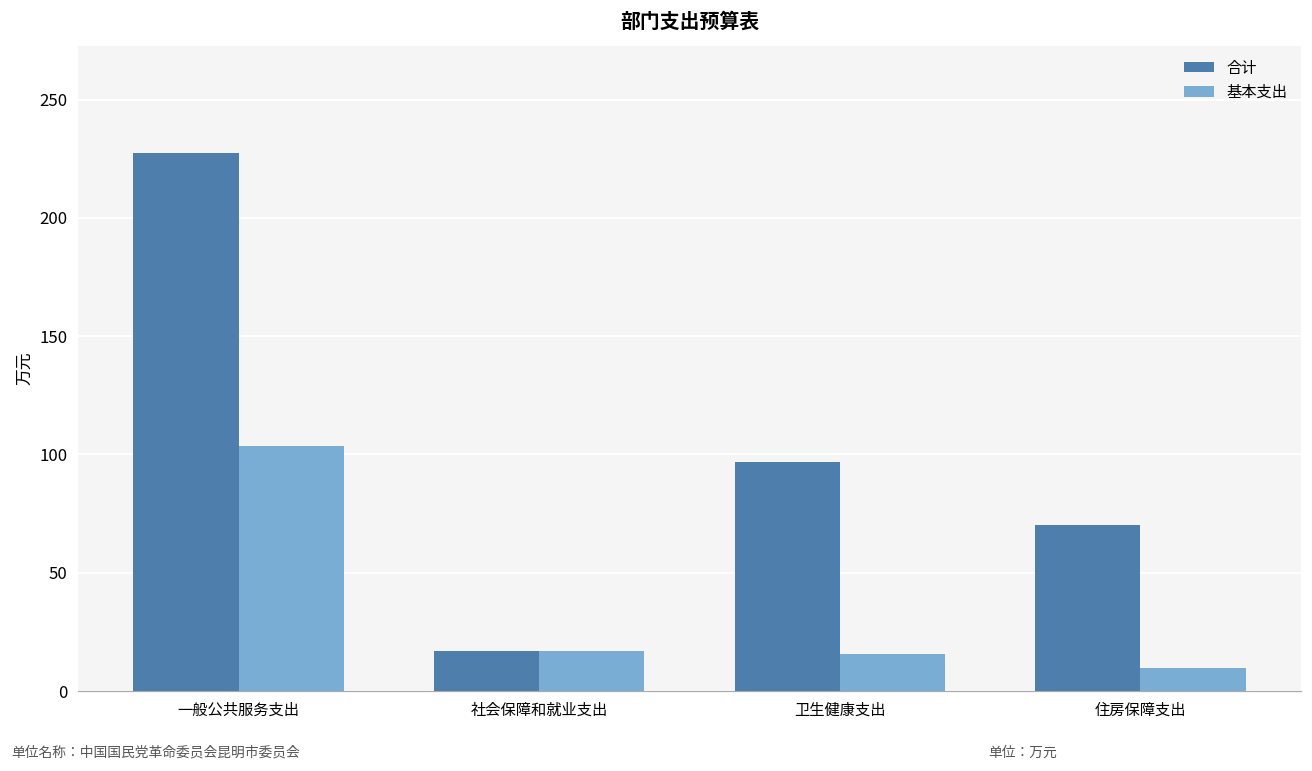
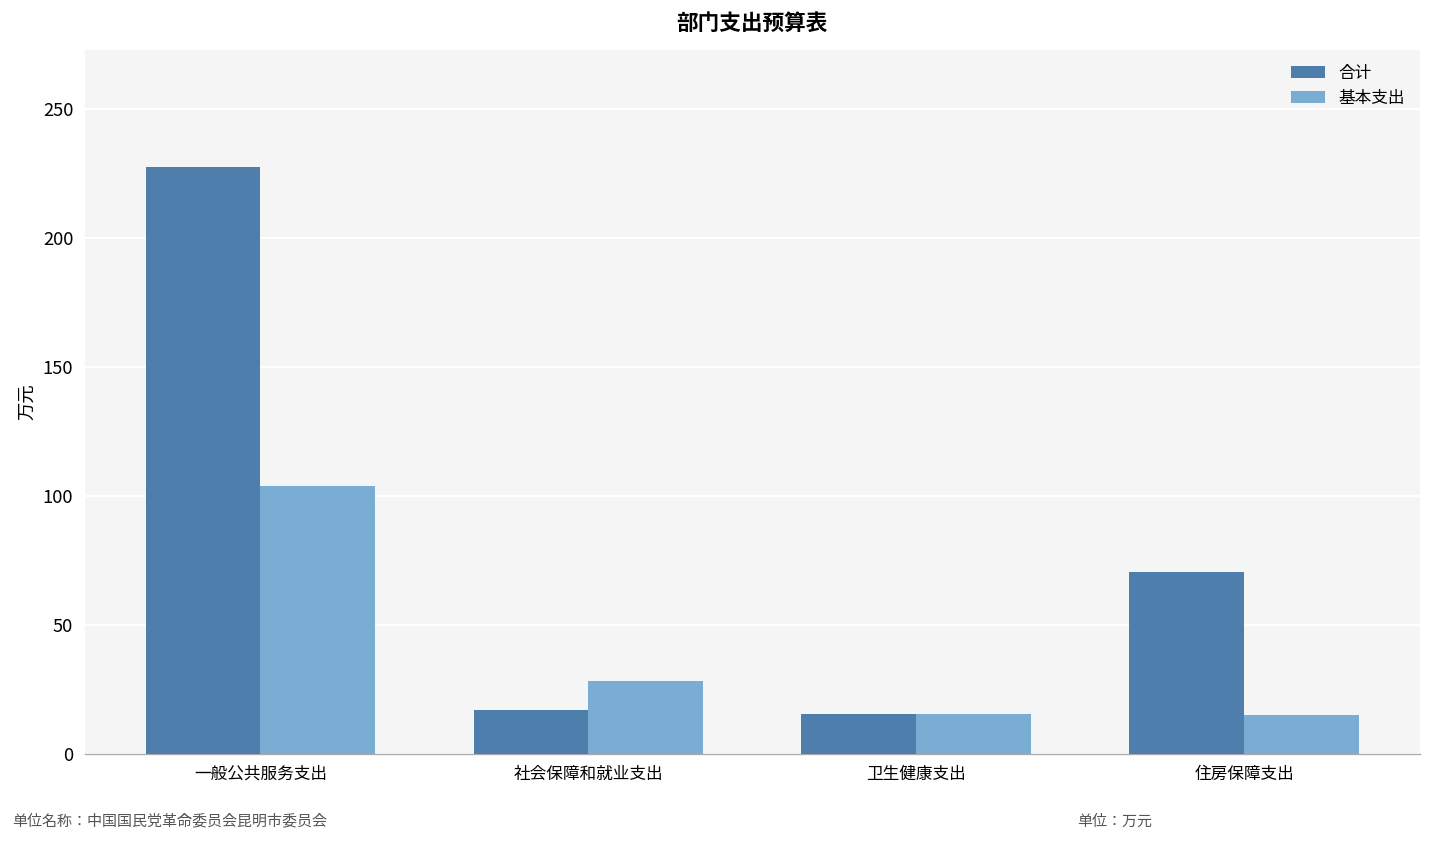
基本支出, 社会保障和就业支出: 17 -> 28
合计, 卫生健康支出: 97 -> 16
基本支出, 住房保障支出: 10 -> 15
